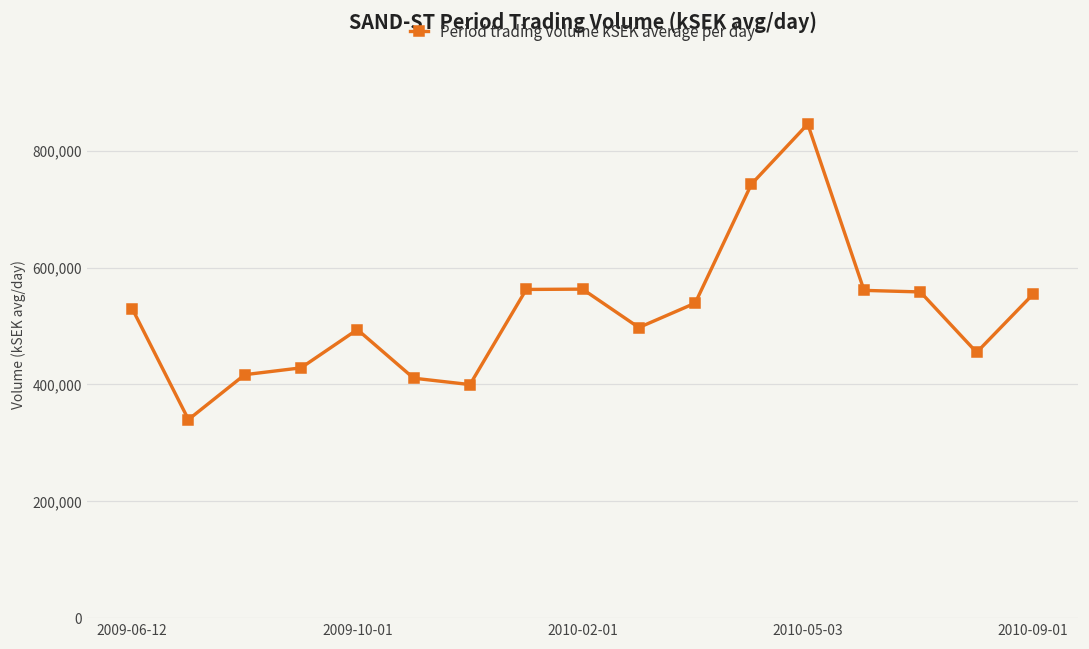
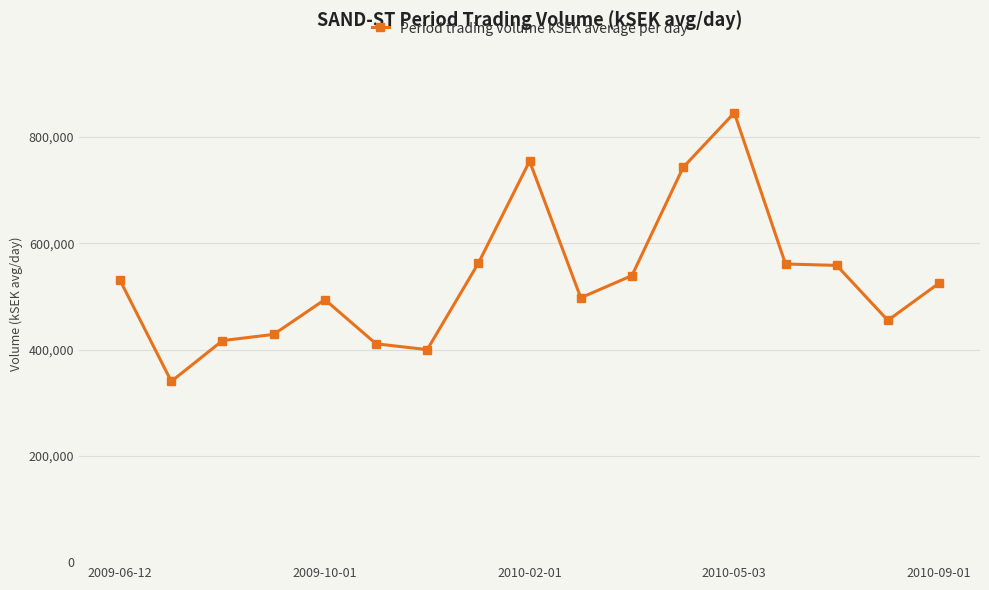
2010-02-01: 560,000 -> 750,000
2010-09-01: 550,000 -> 520,000
